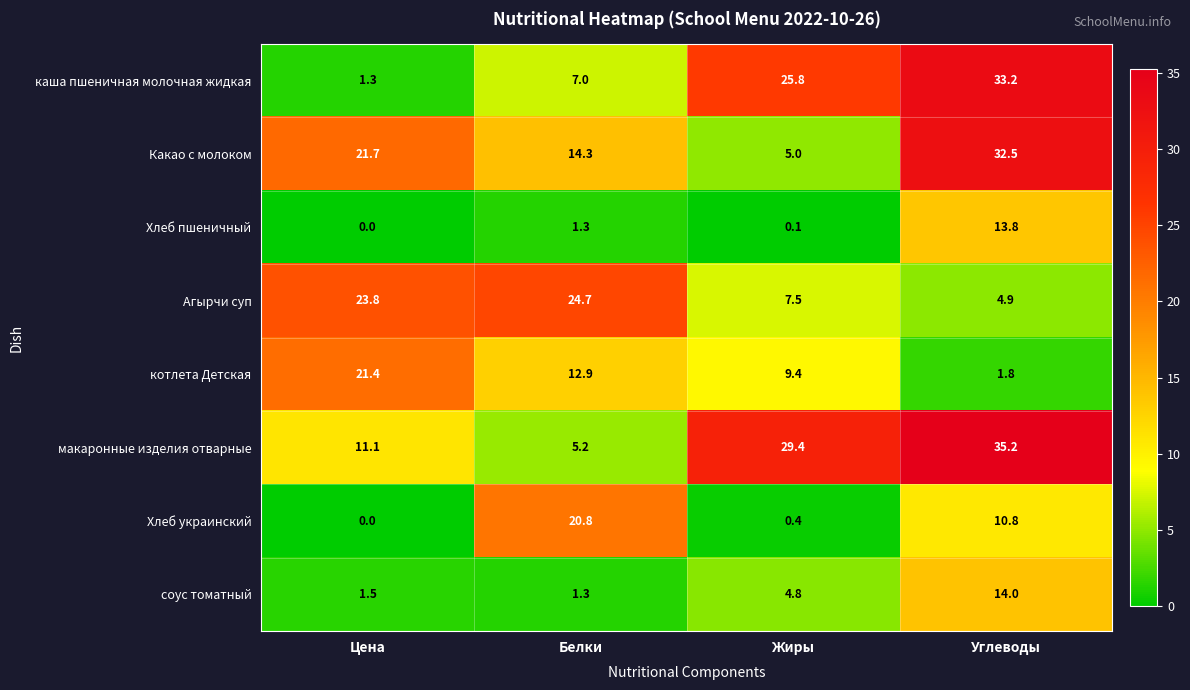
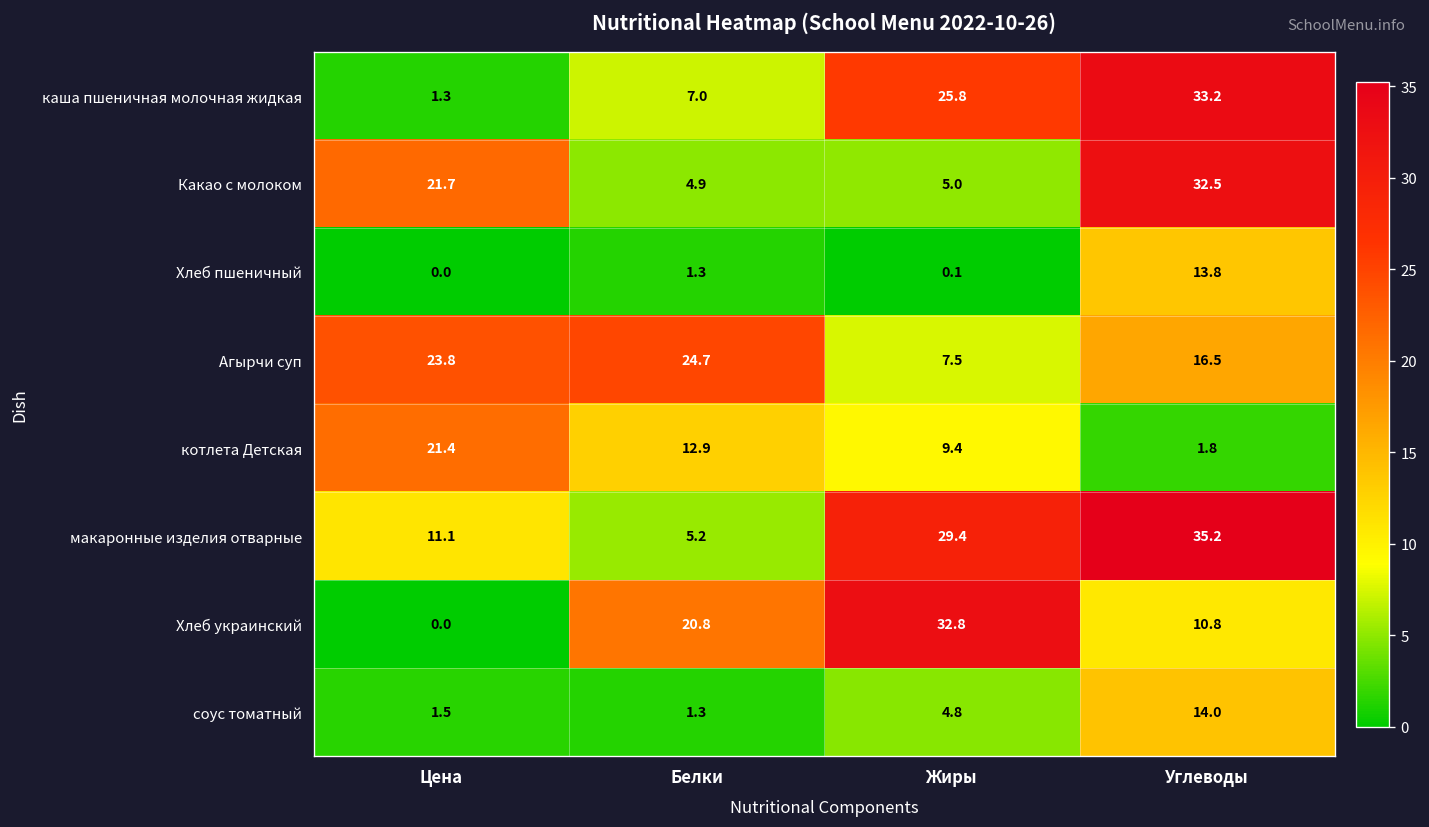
Какао с молоком, Белки: 14.3 -> 4.9
Агырчи суп, Углеводы: 4.9 -> 16.5
Хлеб украинский, Жиры: 0.4 -> 32.8
